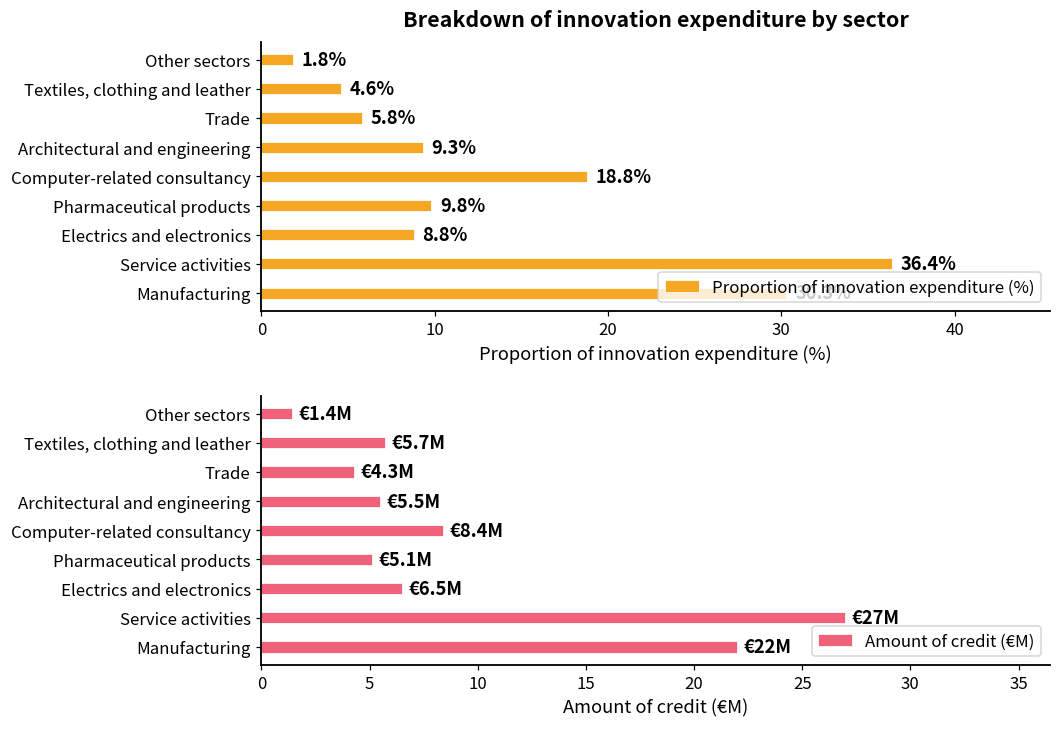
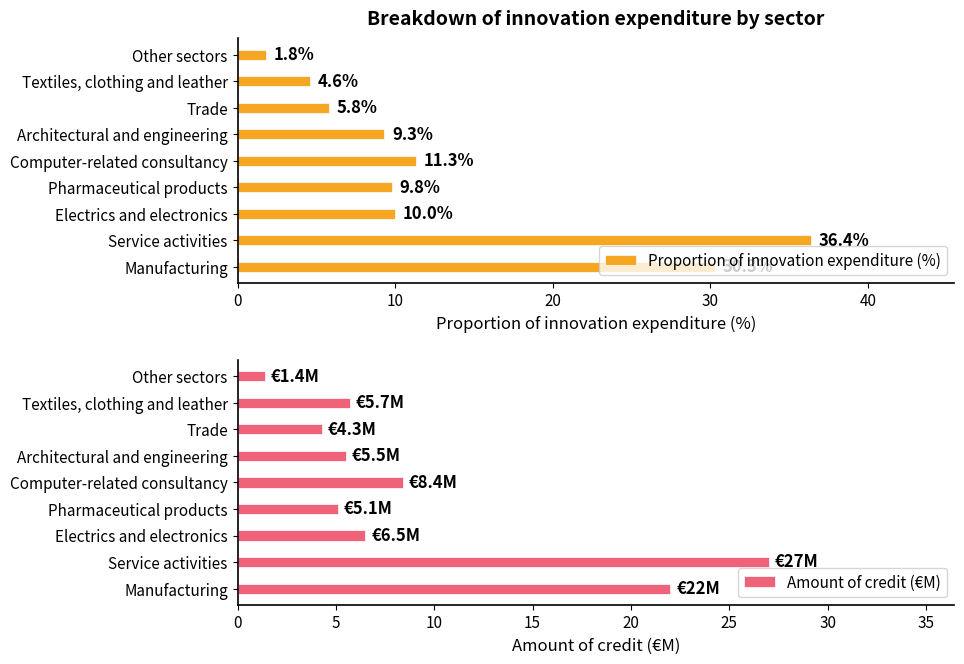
Breakdown of innovation expenditure by sector, Computer-related consultancy: 18.8% -> 11.3%
Breakdown of innovation expenditure by sector, Electrics and electronics: 8.8% -> 10.0%
